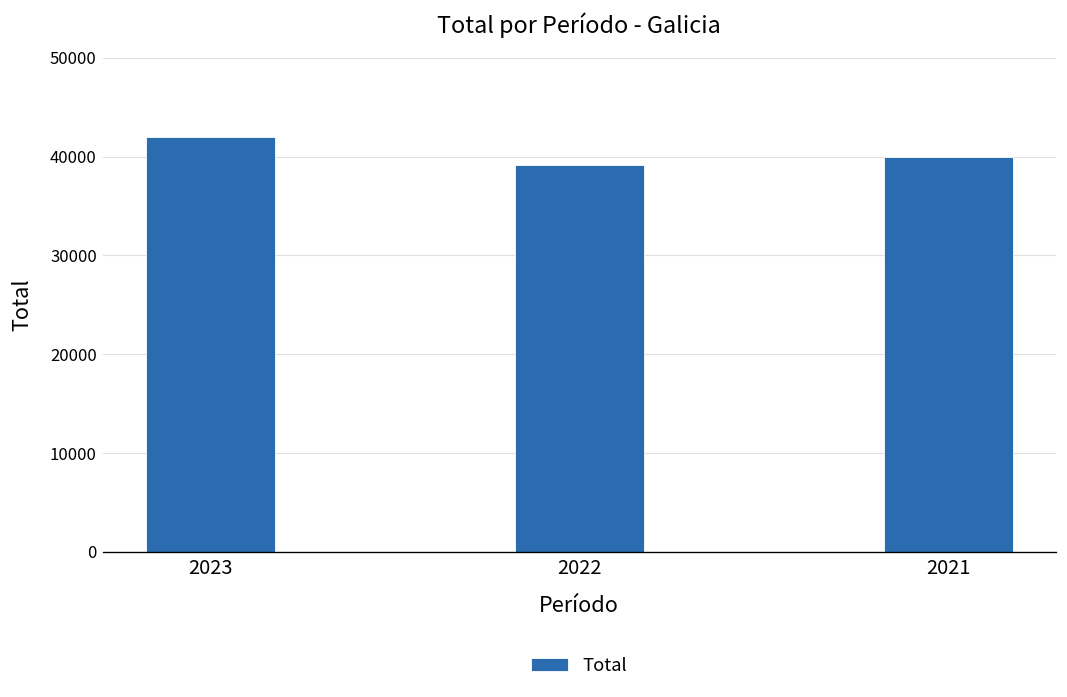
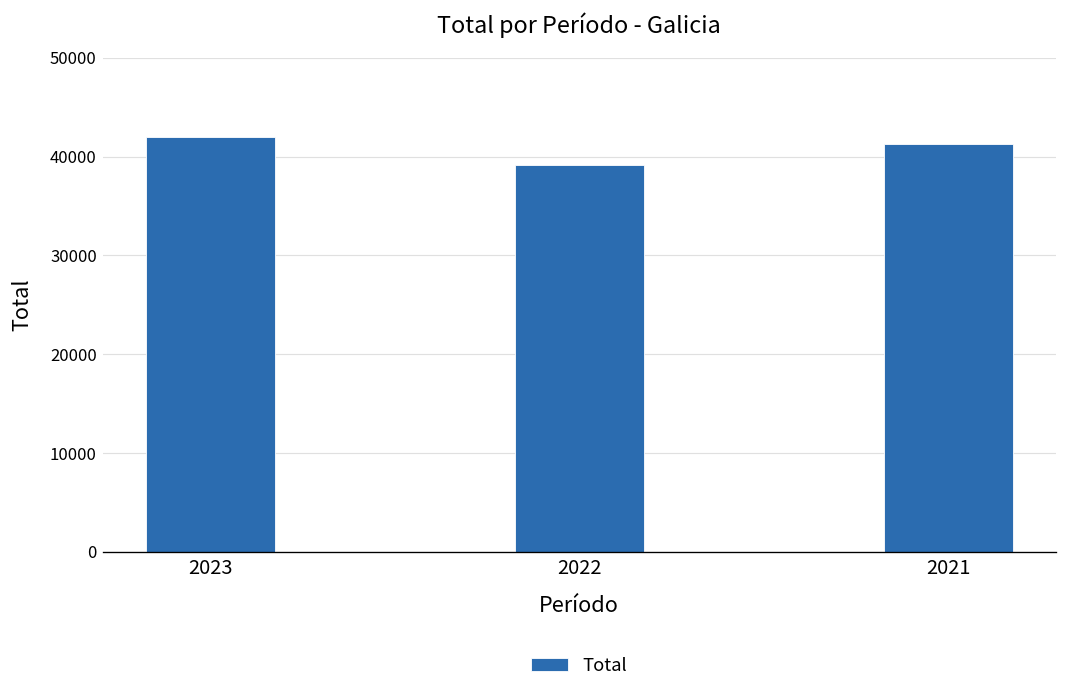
2021: 40000 -> 41000
